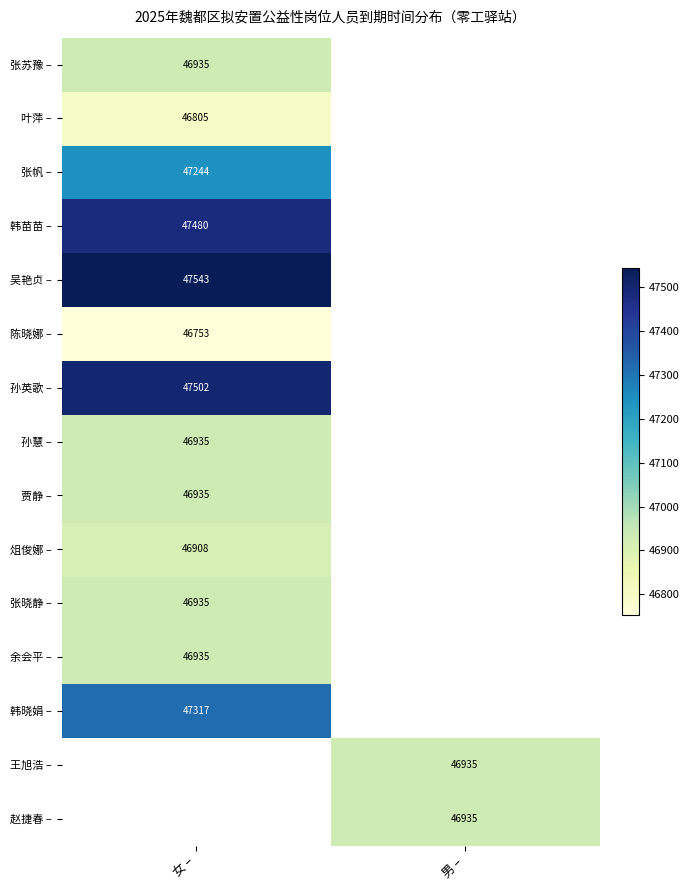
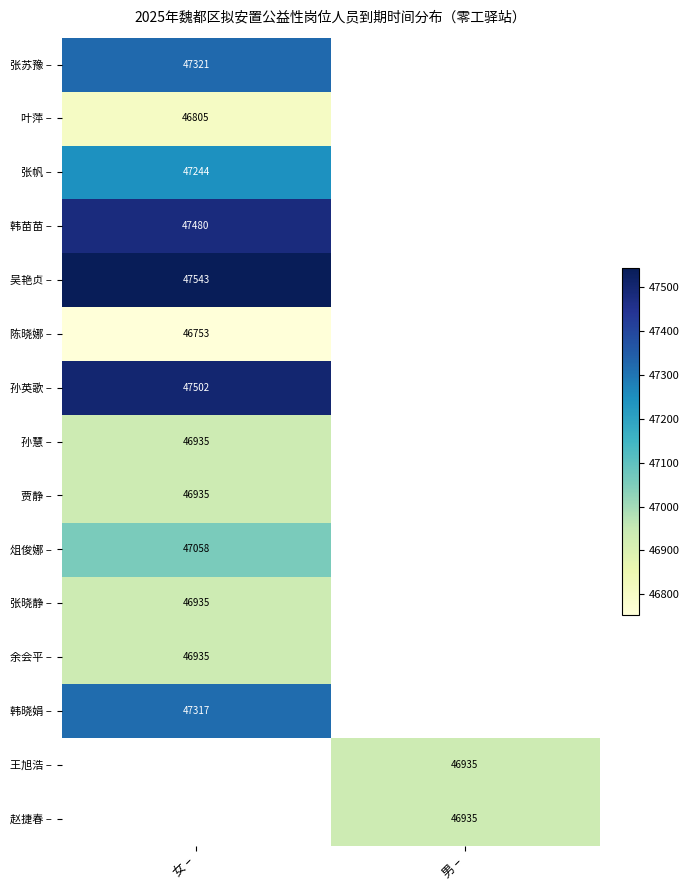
张苏豫 –, 女 –: 46935 -> 47321
俎俊娜 –, 女 –: 46908 -> 47058
